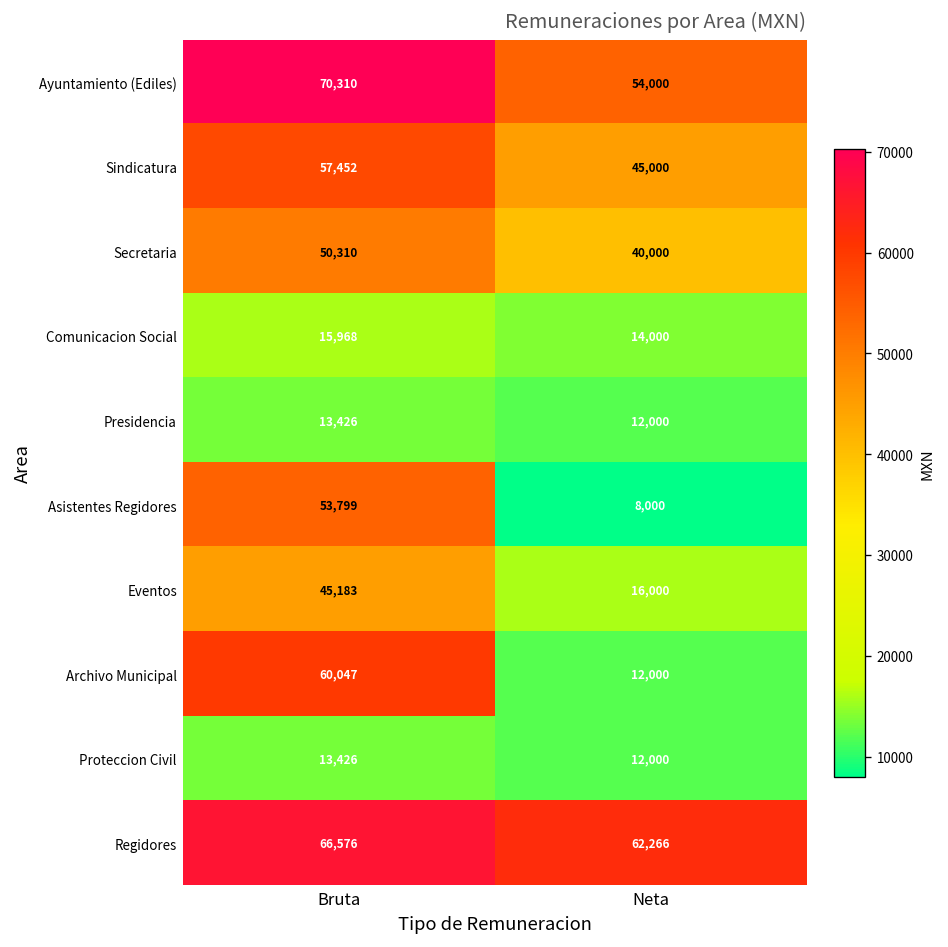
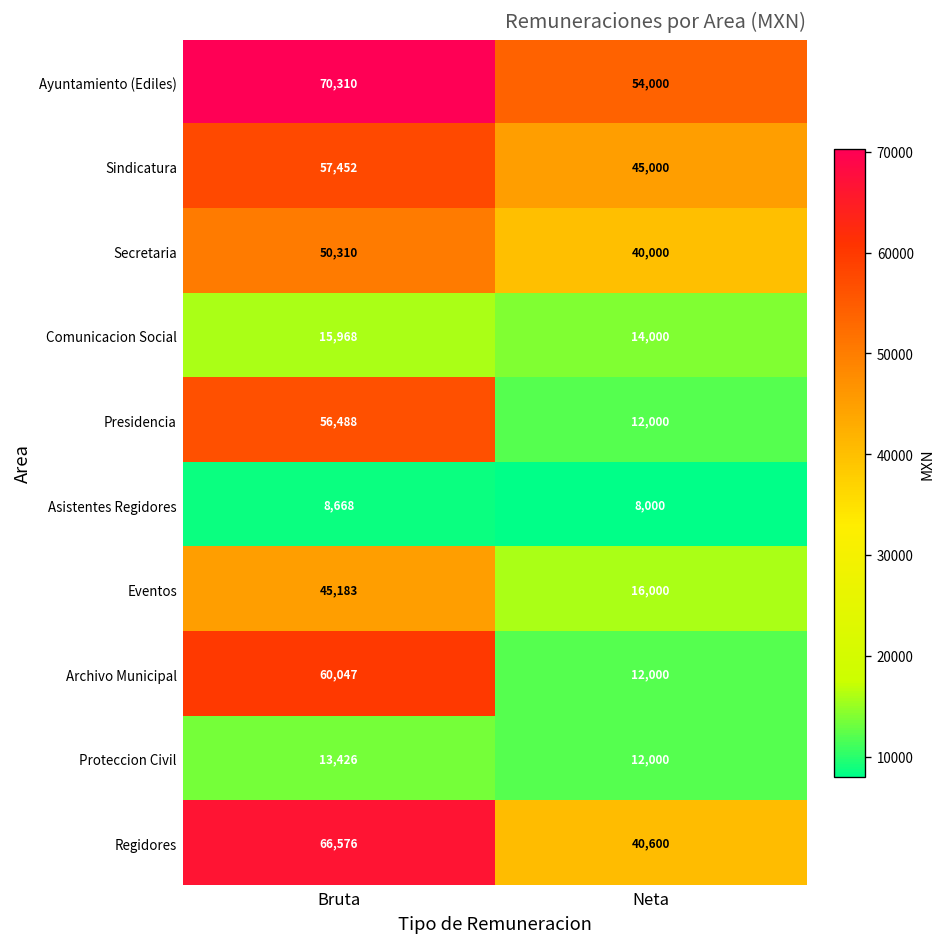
Presidencia, Bruta: 13,426 -> 56,488
Asistentes Regidores, Bruta: 53,799 -> 8,668
Regidores, Neta: 62,266 -> 40,600
